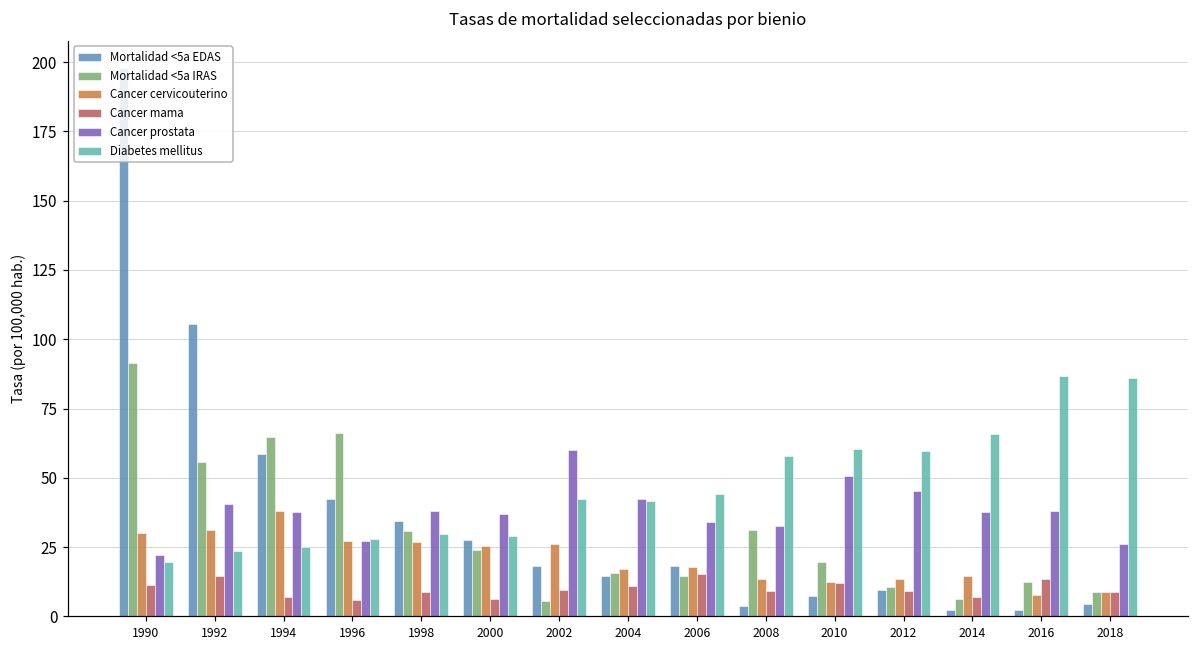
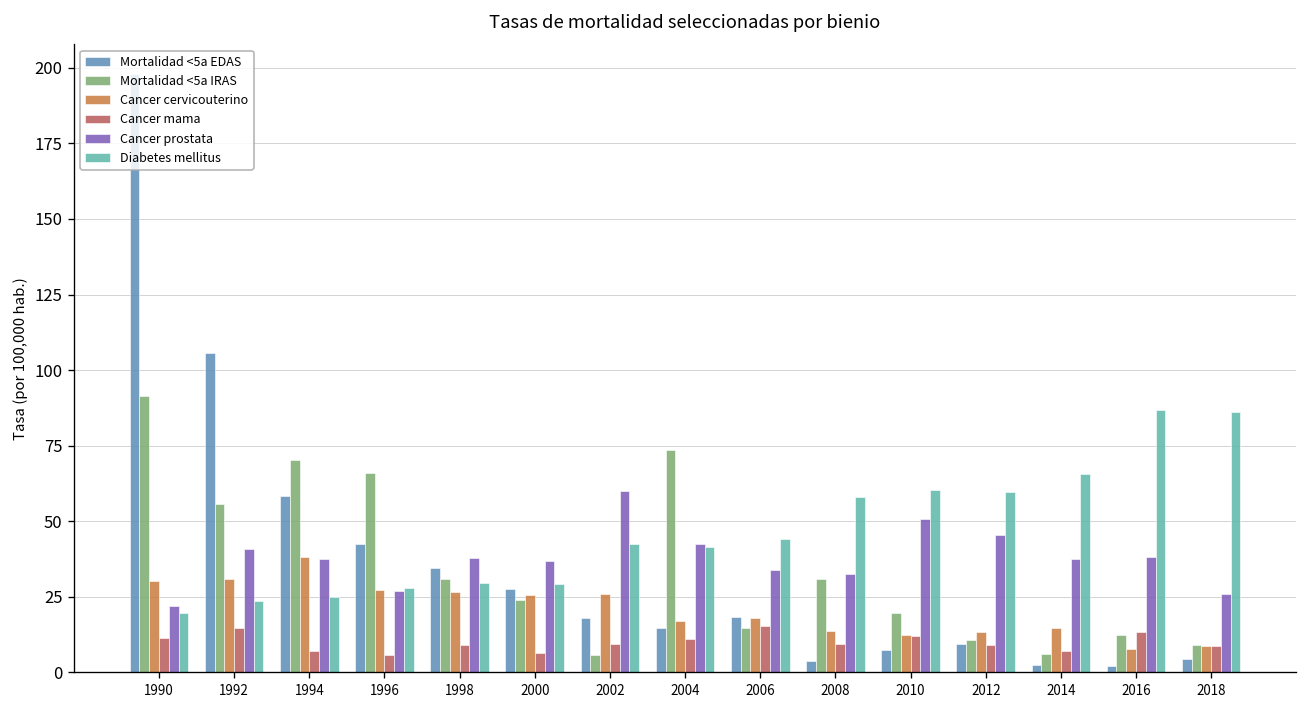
Mortalidad <5a IRAS, 1994: 65 -> 70
Mortalidad <5a IRAS, 2004: 16 -> 74
